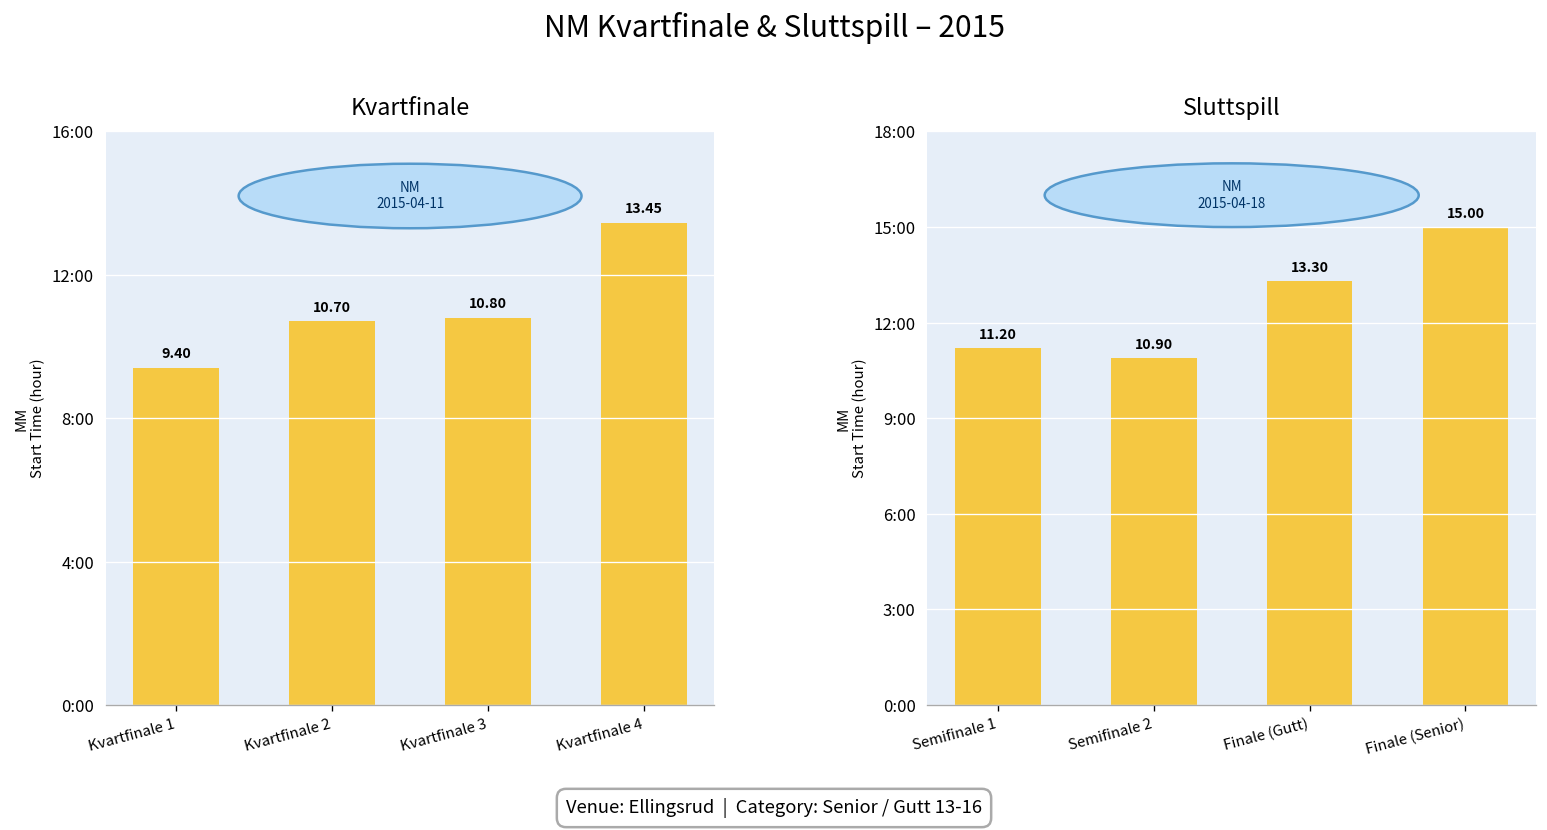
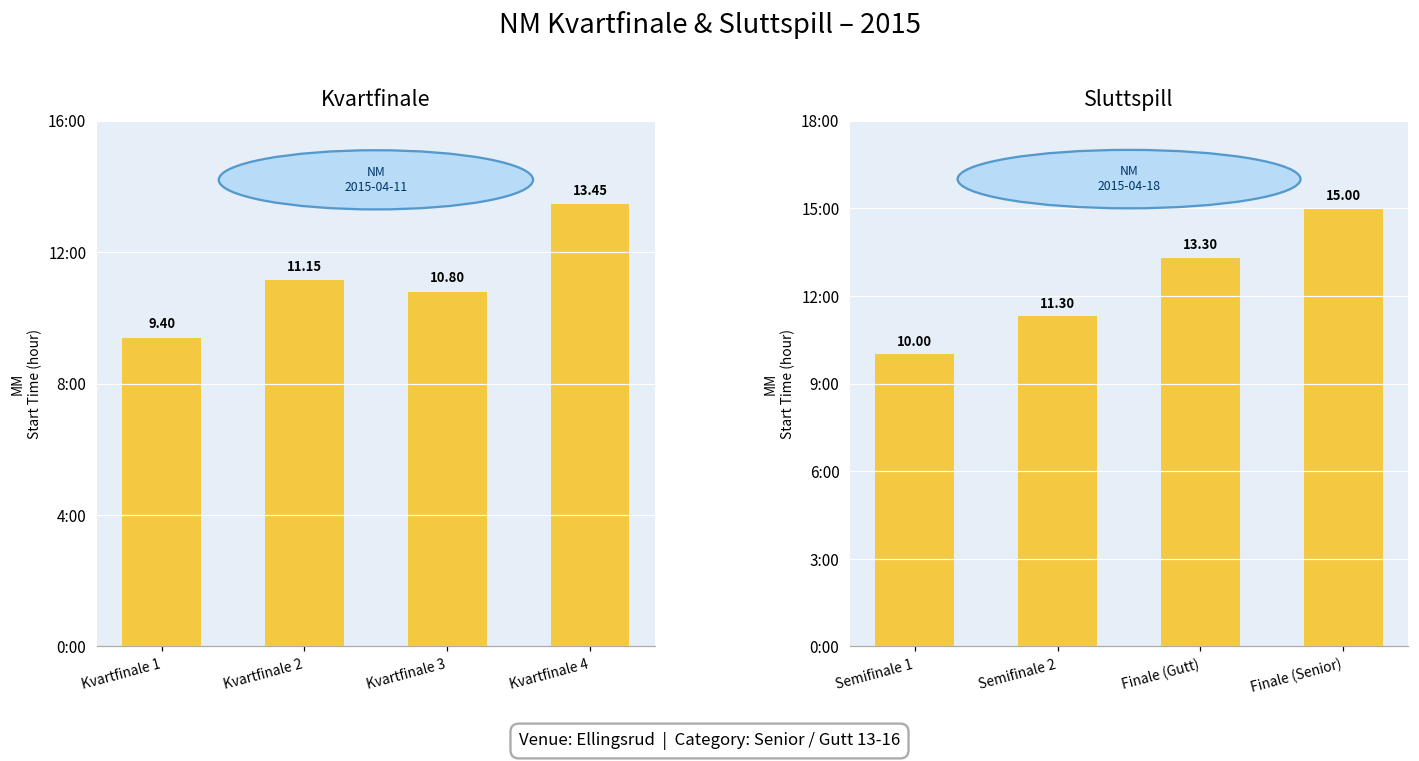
Kvartfinale, Kvartfinale 2: 10.70 -> 11.15
Sluttspill, Semifinale 1: 11.20 -> 10.00
Sluttspill, Semifinale 2: 10.90 -> 11.30
